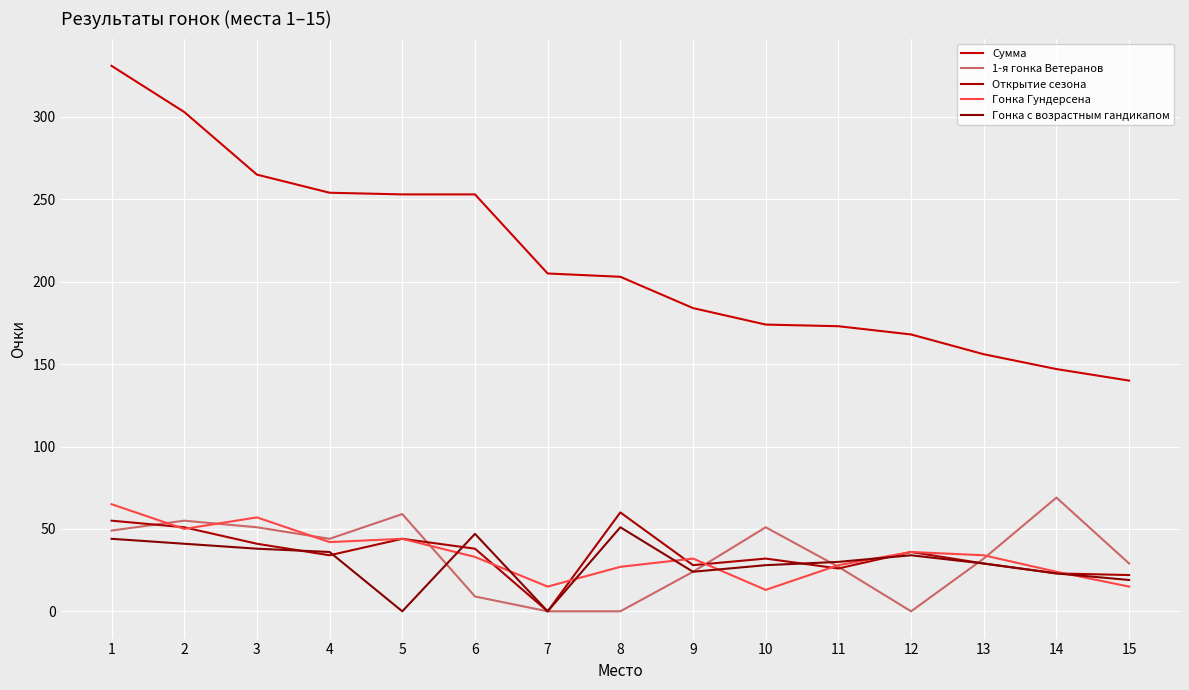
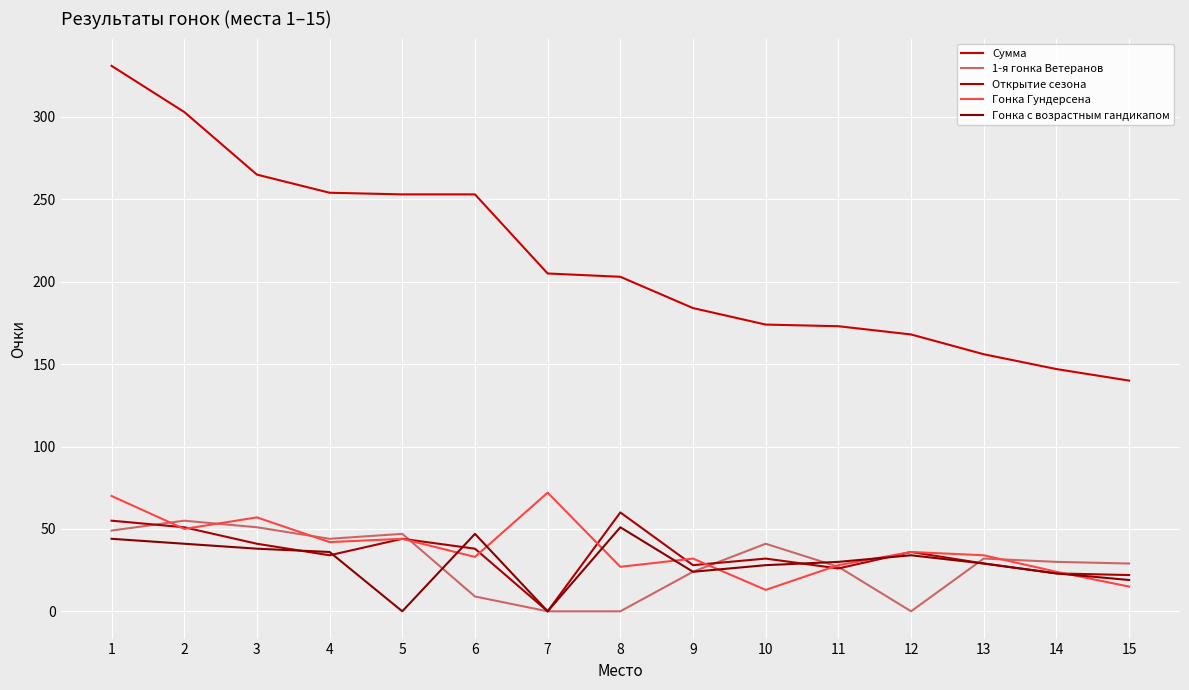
Гонка Гундерсена, 1: 65 -> 70
1-я гонка Ветеранов, 5: 59 -> 47
Гонка Гундерсена, 7: 15 -> 72
1-я гонка Ветеранов, 10: 51 -> 41
1-я гонка Ветеранов, 14: 69 -> 30
